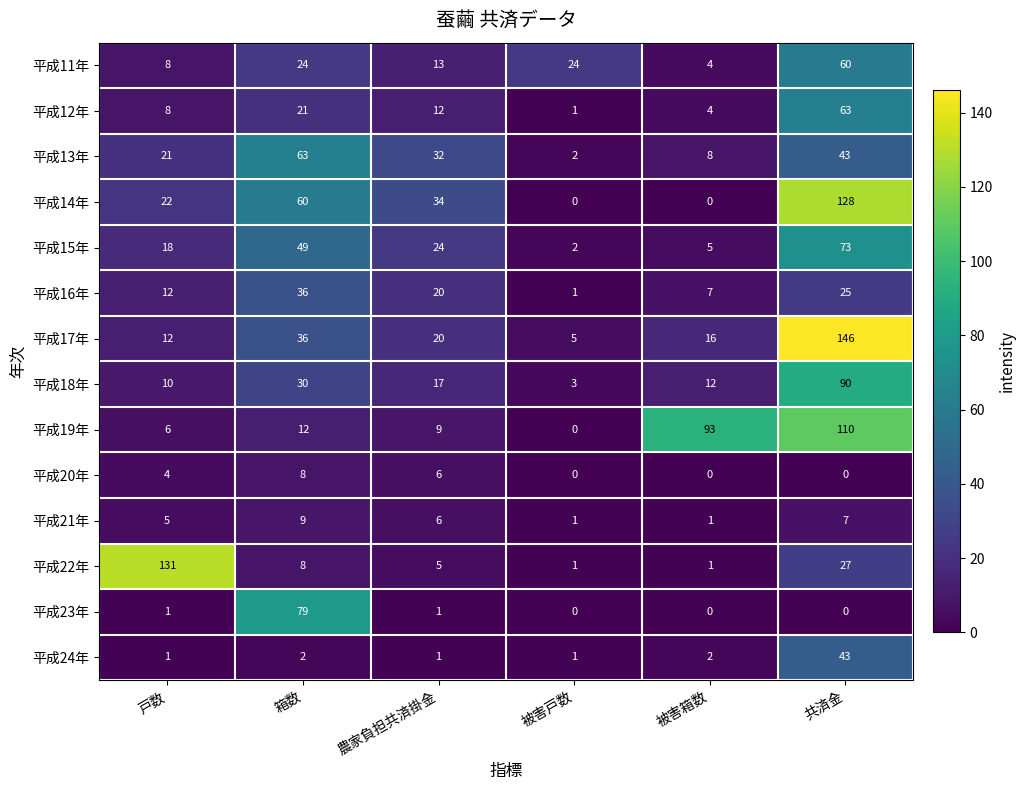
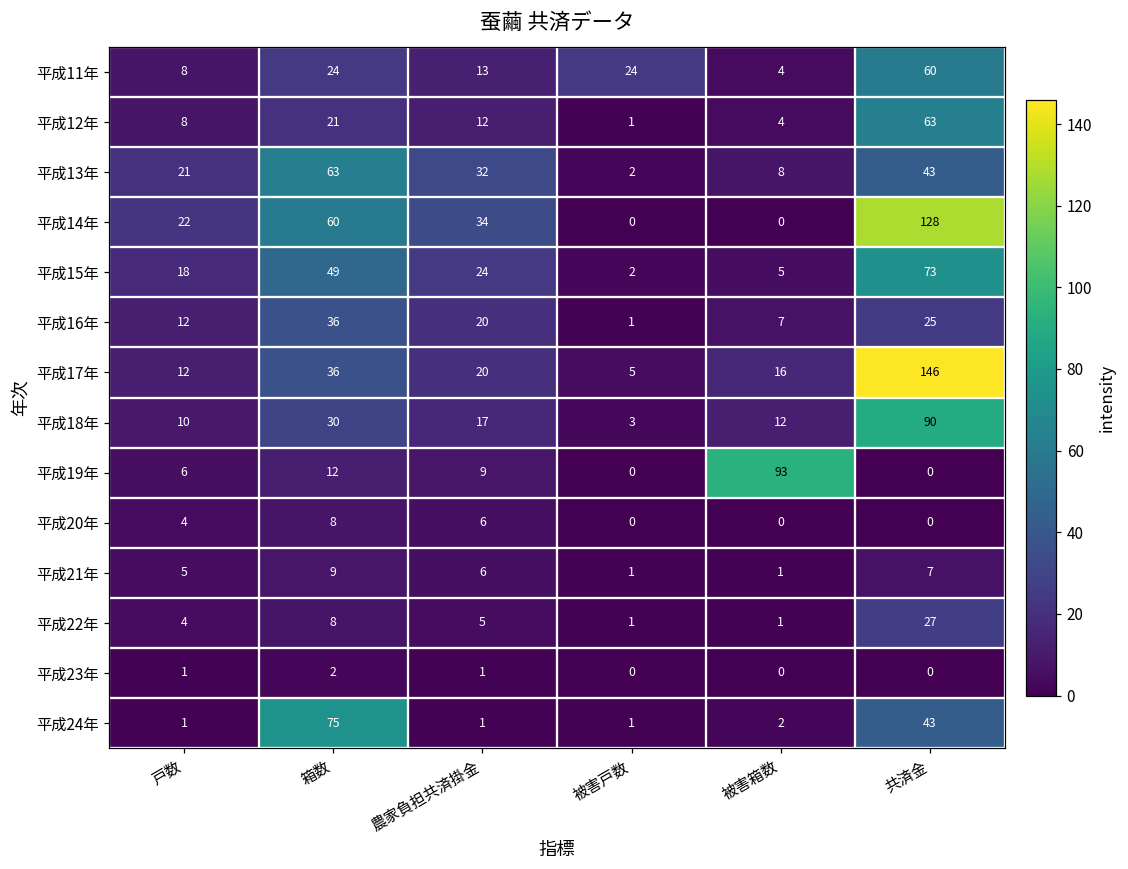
平成19年, 共済金: 110 -> 0
平成22年, 戸数: 131 -> 4
平成23年, 箱数: 79 -> 2
平成24年, 箱数: 2 -> 75
